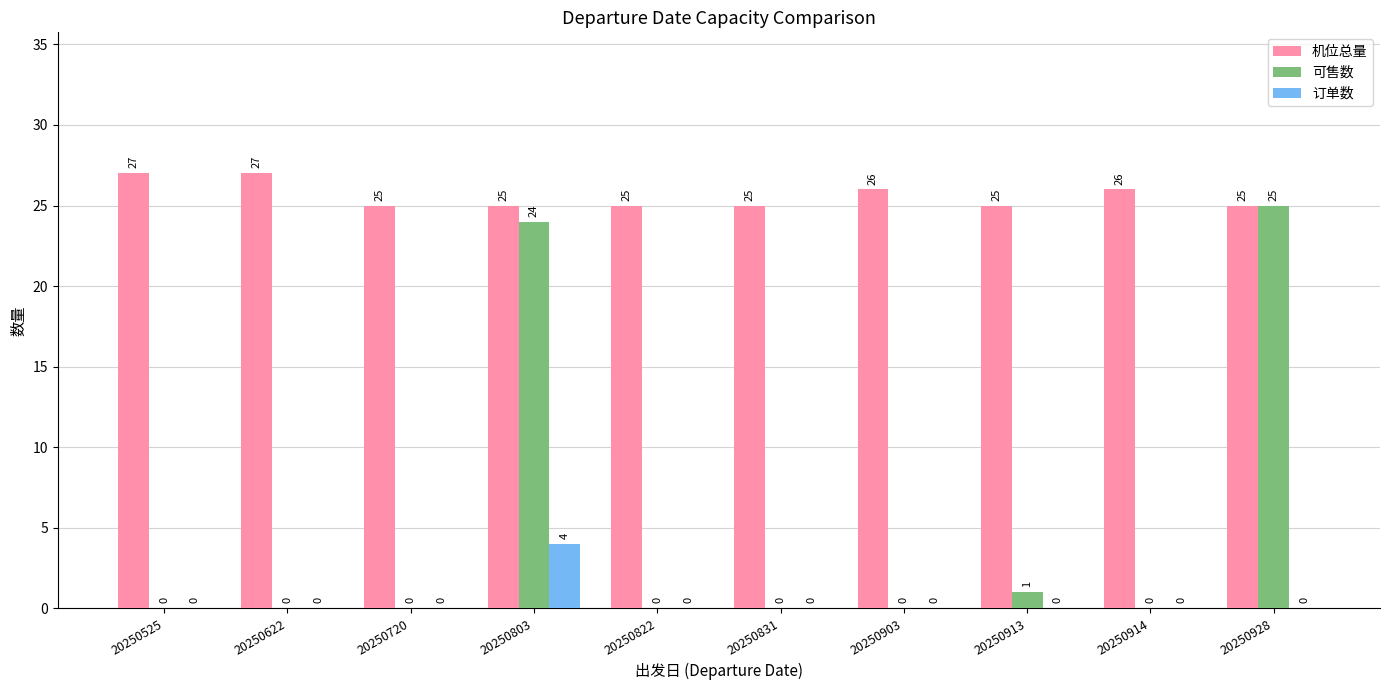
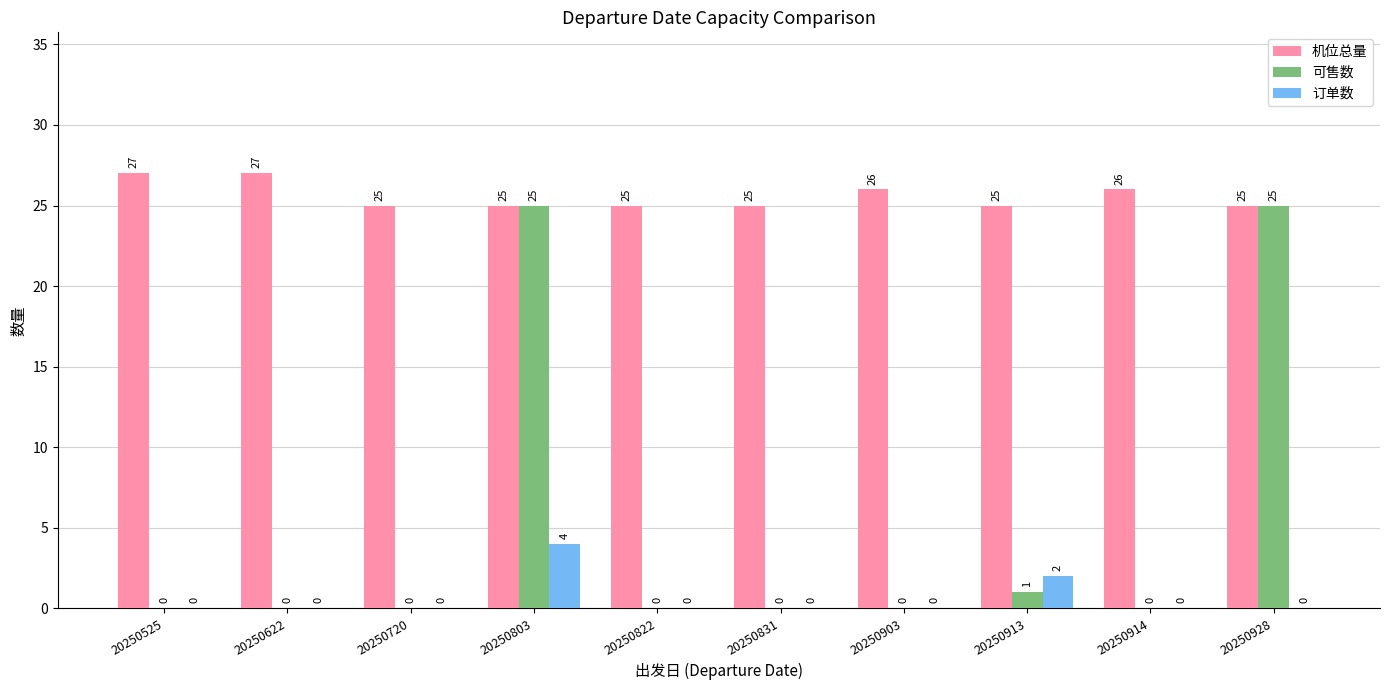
可售数, 20250803: 24 -> 25
订单数, 20250913: 0 -> 2
